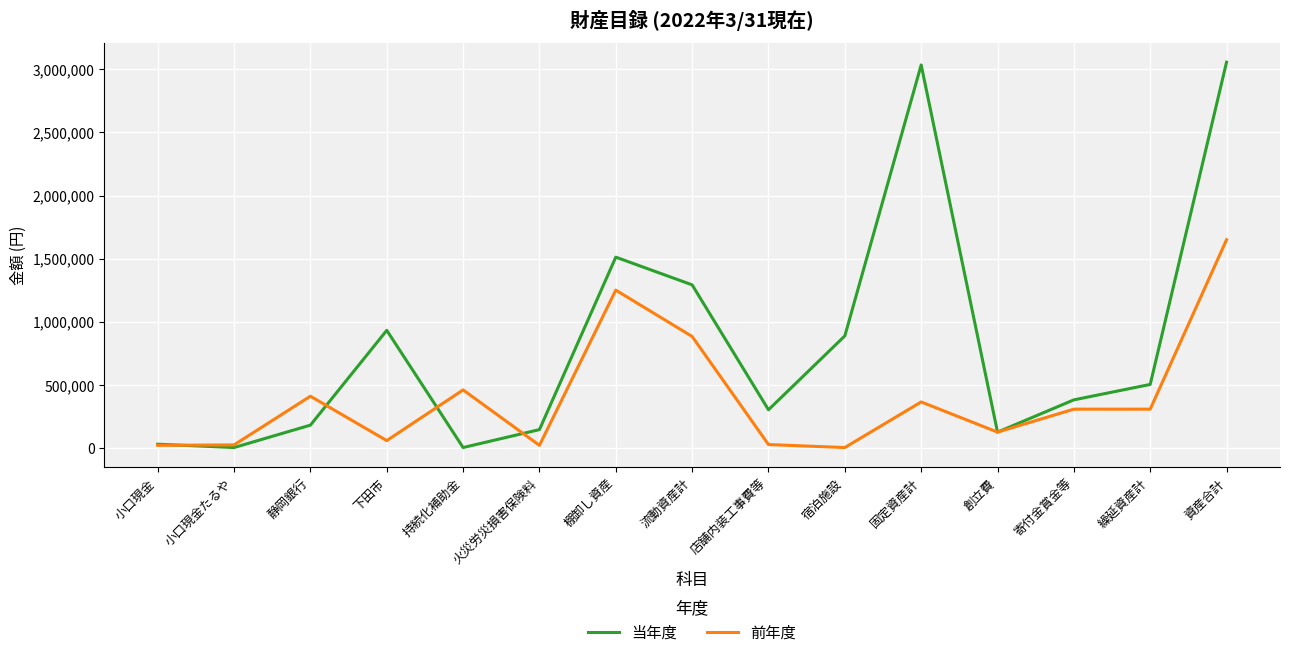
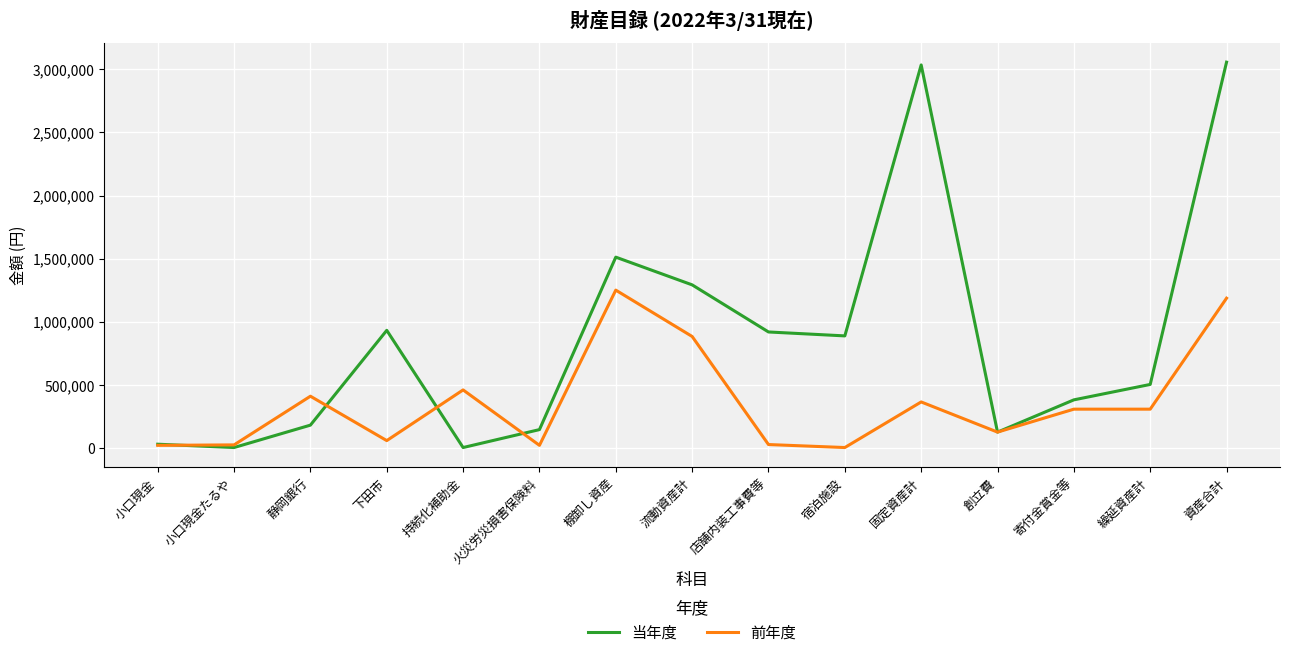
当年度, 店舗内装工事費等: 300,000 -> 920,000
前年度, 資産合計: 1,650,000 -> 1,190,000
